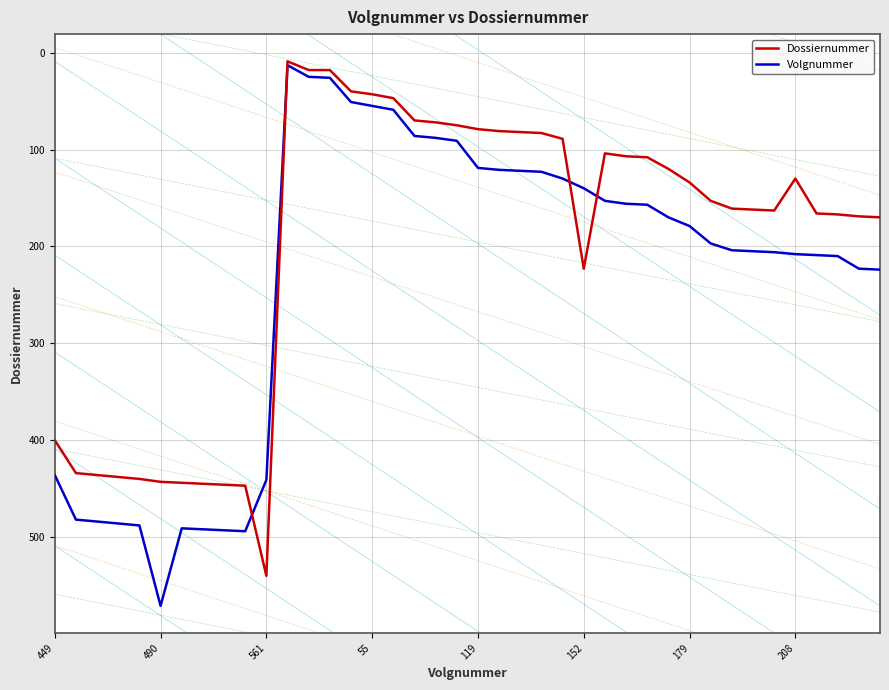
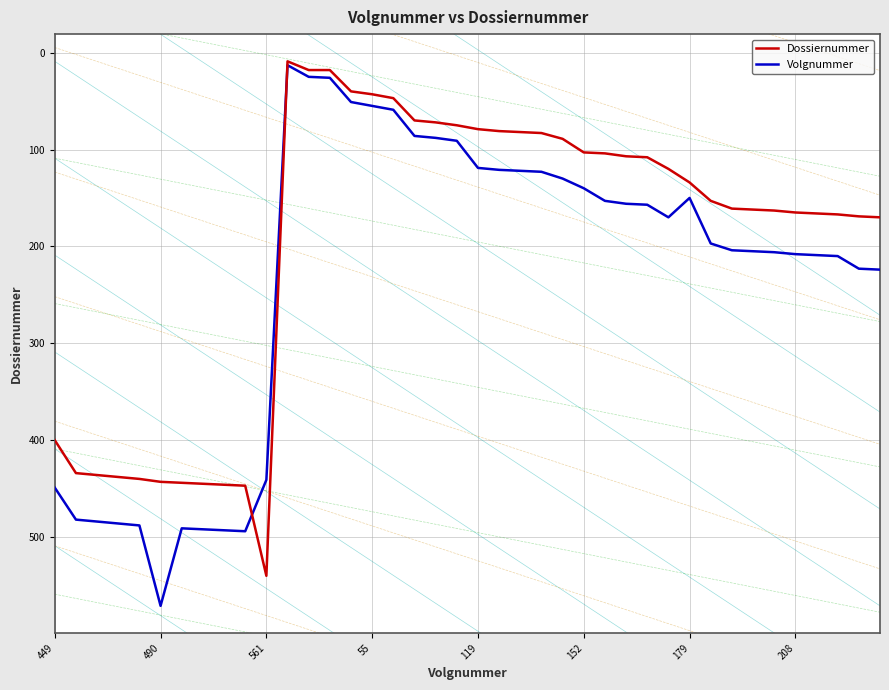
Volgnummer, 449: 440 -> 450
Dossiernummer, 152: 220 -> 100
Volgnummer, 179: 180 -> 150
Dossiernummer, 208: 130 -> 170
